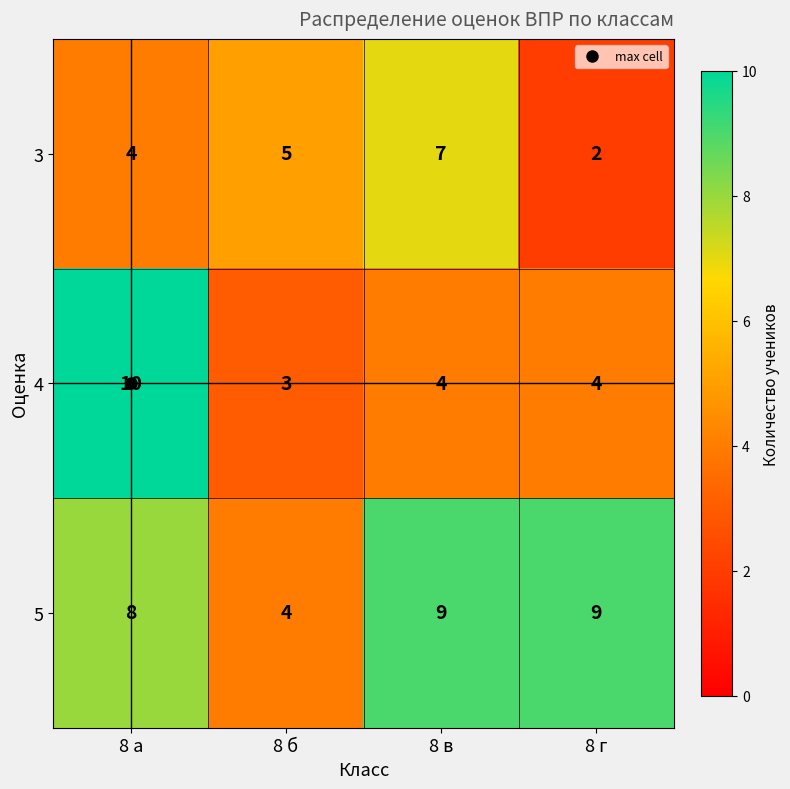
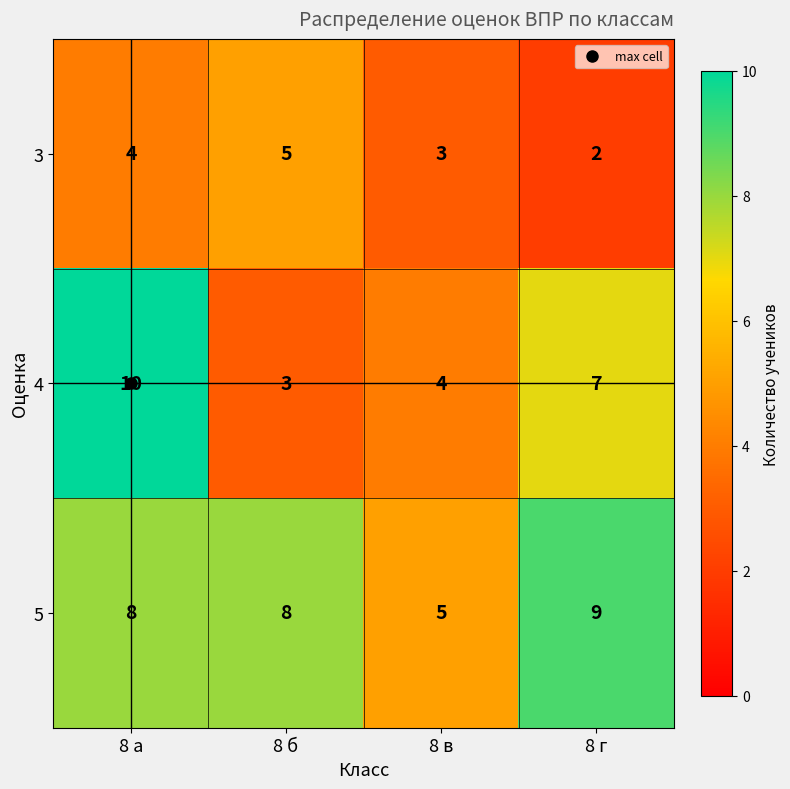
3, 8 в: 7 -> 3
4, 8 г: 4 -> 7
5, 8 б: 4 -> 8
5, 8 в: 9 -> 5
